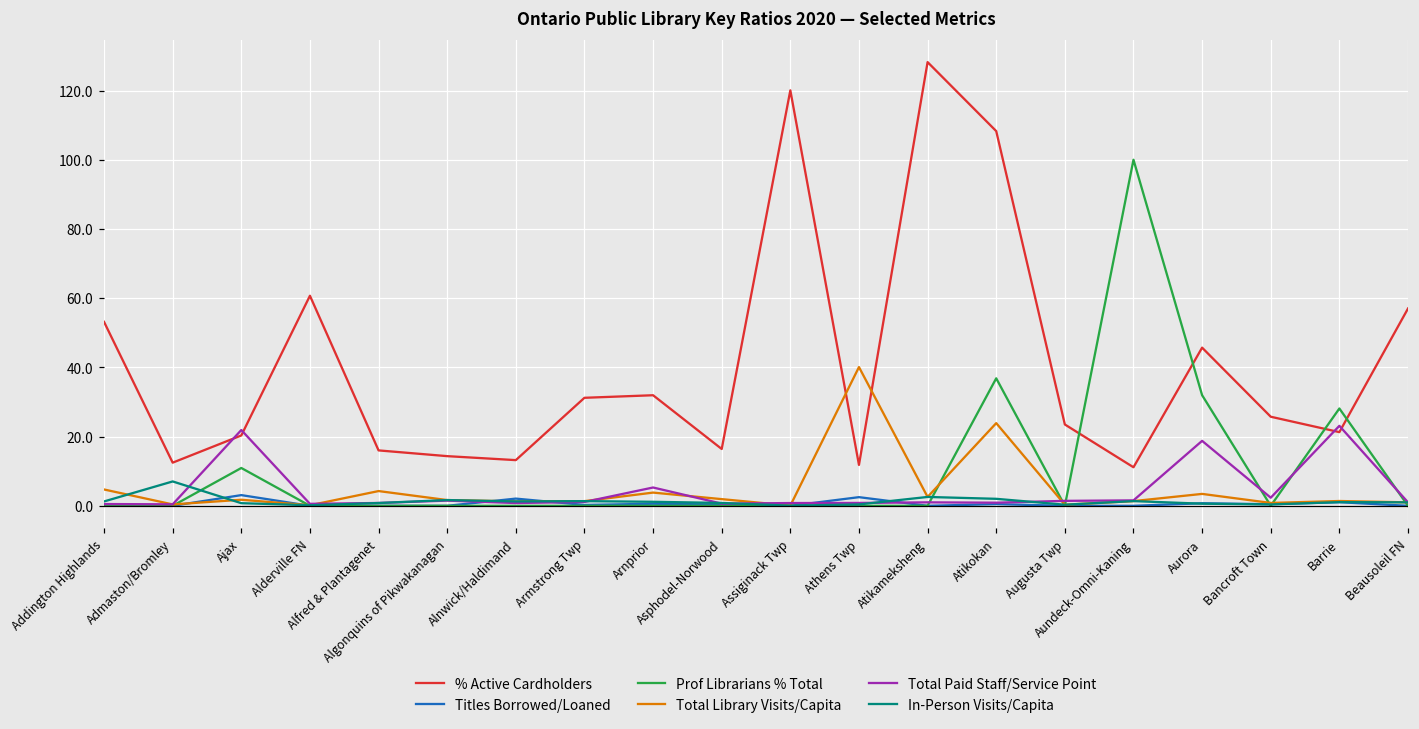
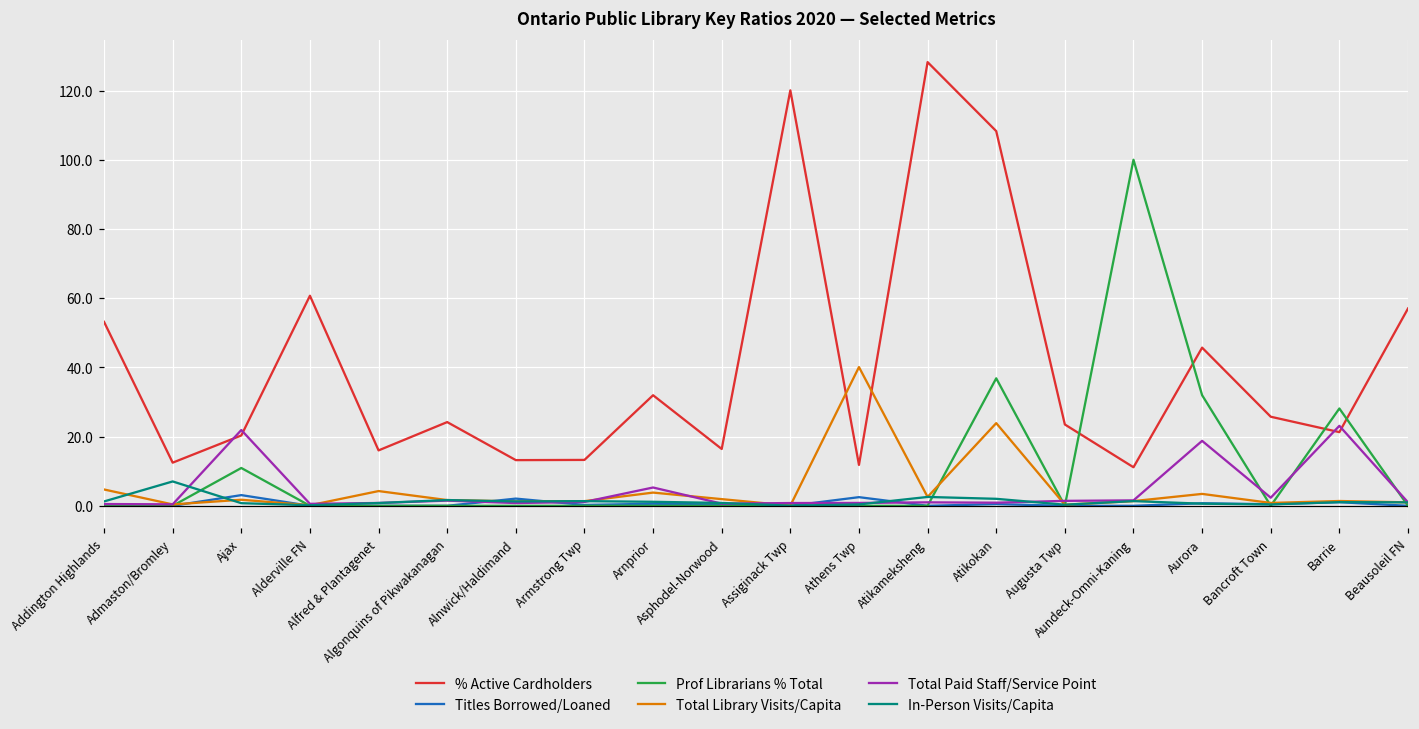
% Active Cardholders, Algonquins of Pikwakanagan: 14 -> 24
% Active Cardholders, Armstrong Twp: 31 -> 13
